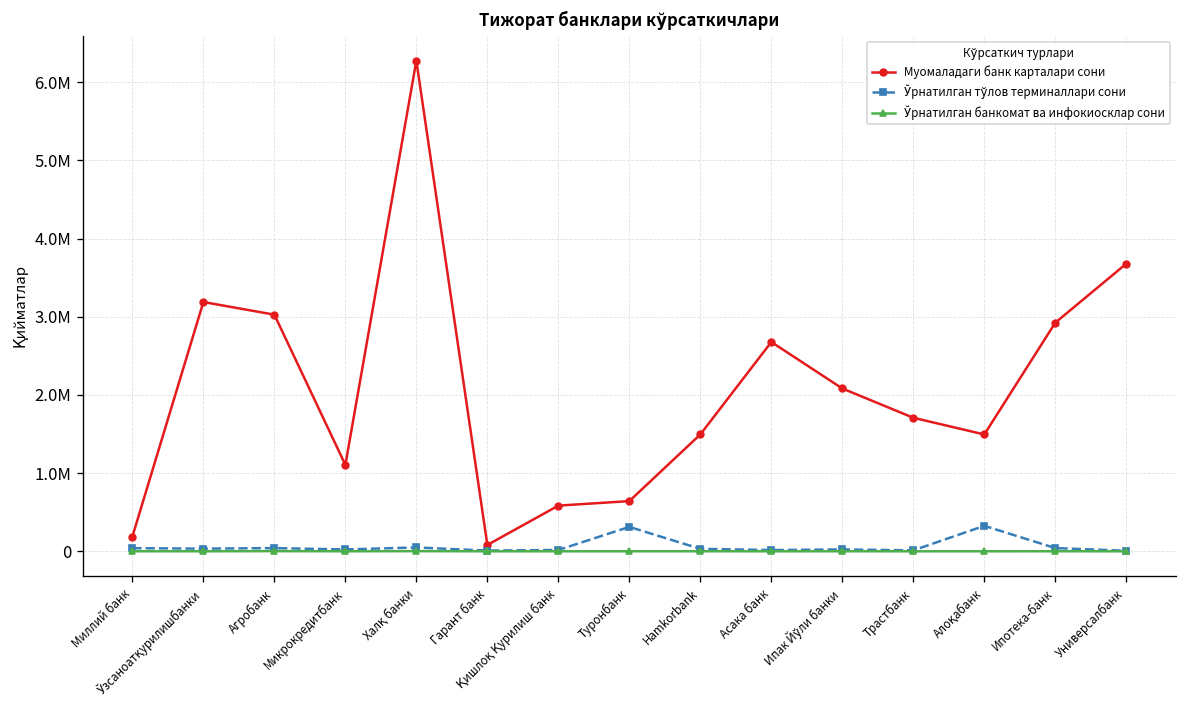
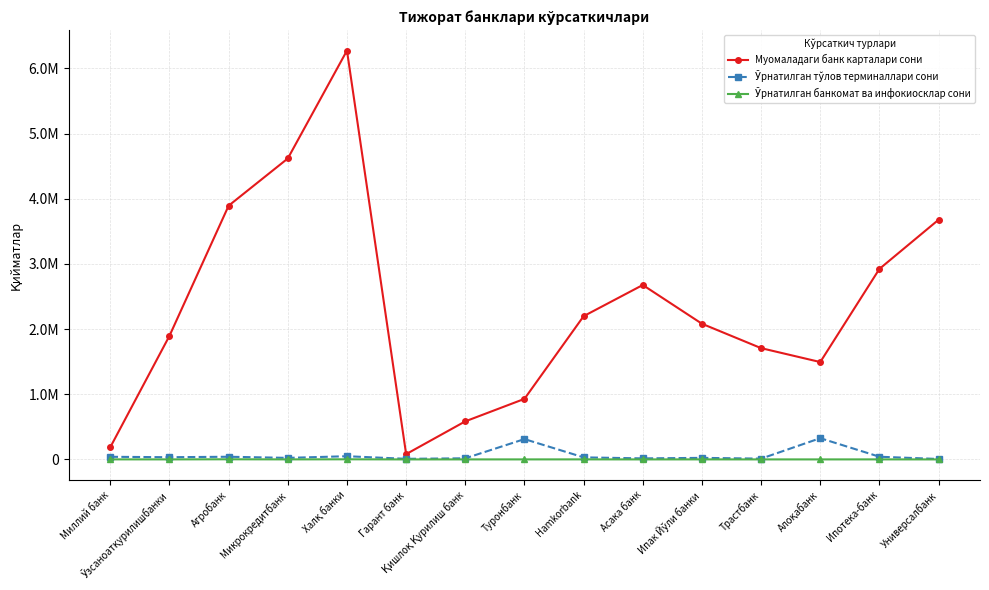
Муомаладаги банк карталари сони, Ўзсаноатқурилишбанки: 3200000 -> 1900000
Муомаладаги банк карталари сони, Агробанк: 3000000 -> 3900000
Муомаладаги банк карталари сони, Микрокредитбанк: 1100000 -> 4600000
Муомаладаги банк карталари сони, Туронбанк: 600000 -> 900000
Муомаладаги банк карталари сони, Hamkorbank: 1500000 -> 2200000
